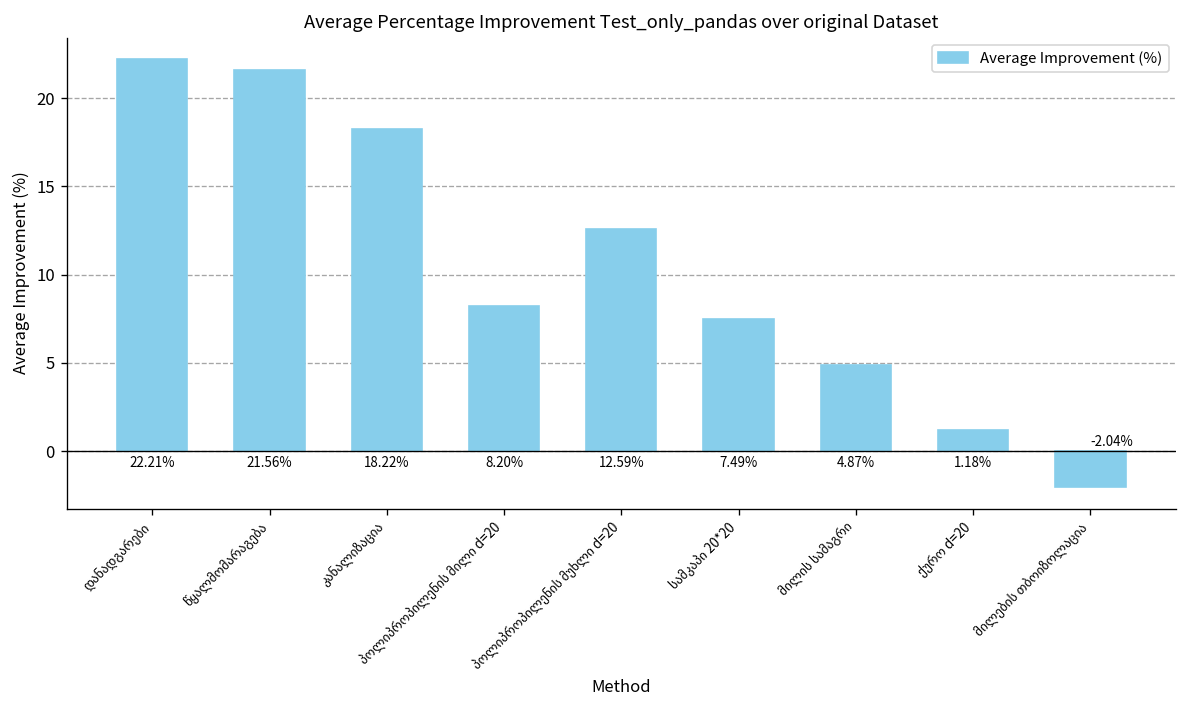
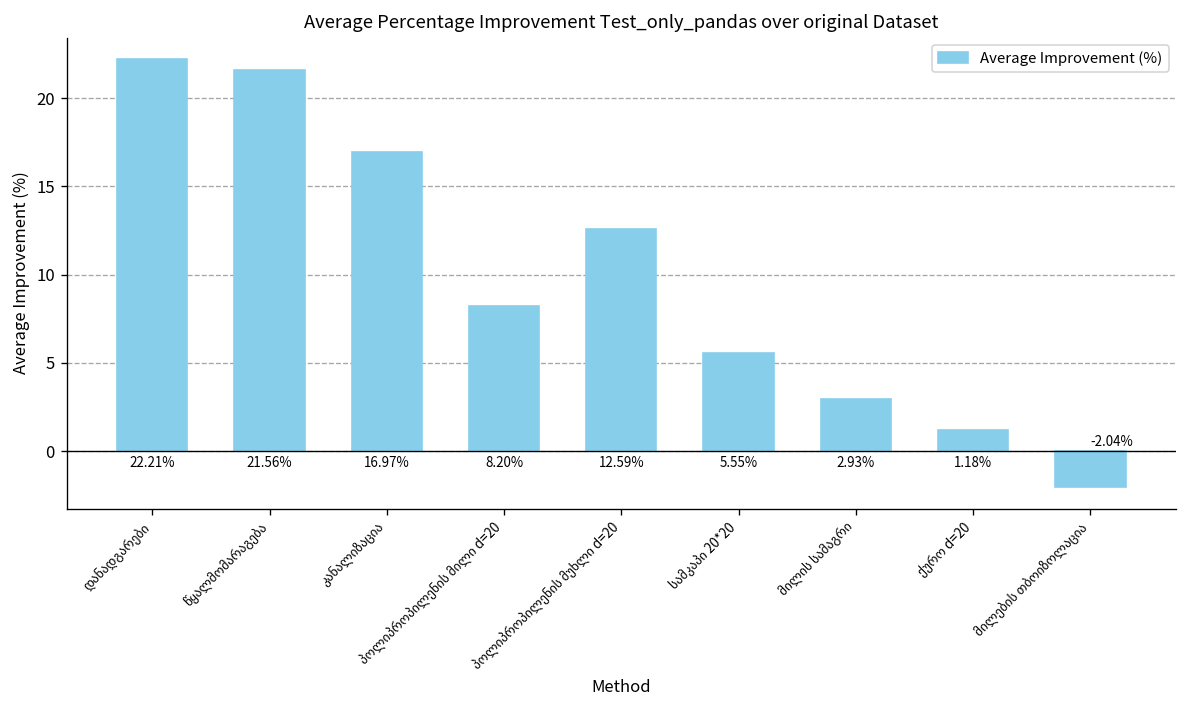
კანალიზაცია: 18.22% -> 16.97%
სამკაპი 20*20: 7.49% -> 5.55%
მილის სამაგრი: 4.87% -> 2.93%
